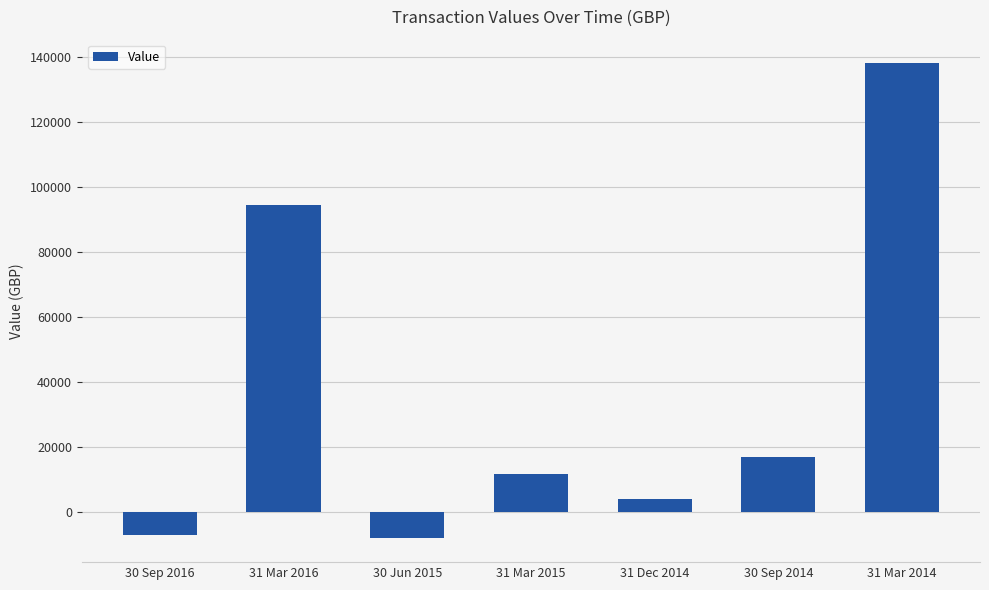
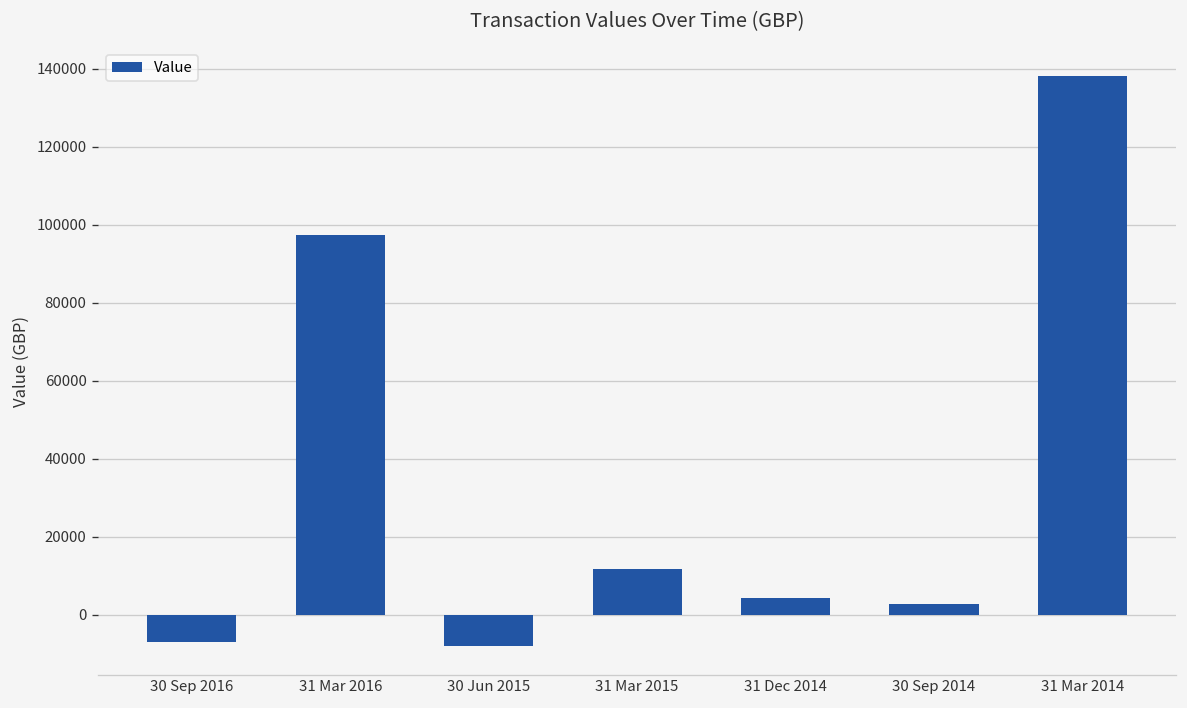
31 Mar 2016: 95000 -> 97000
30 Sep 2014: 17000 -> 3000
